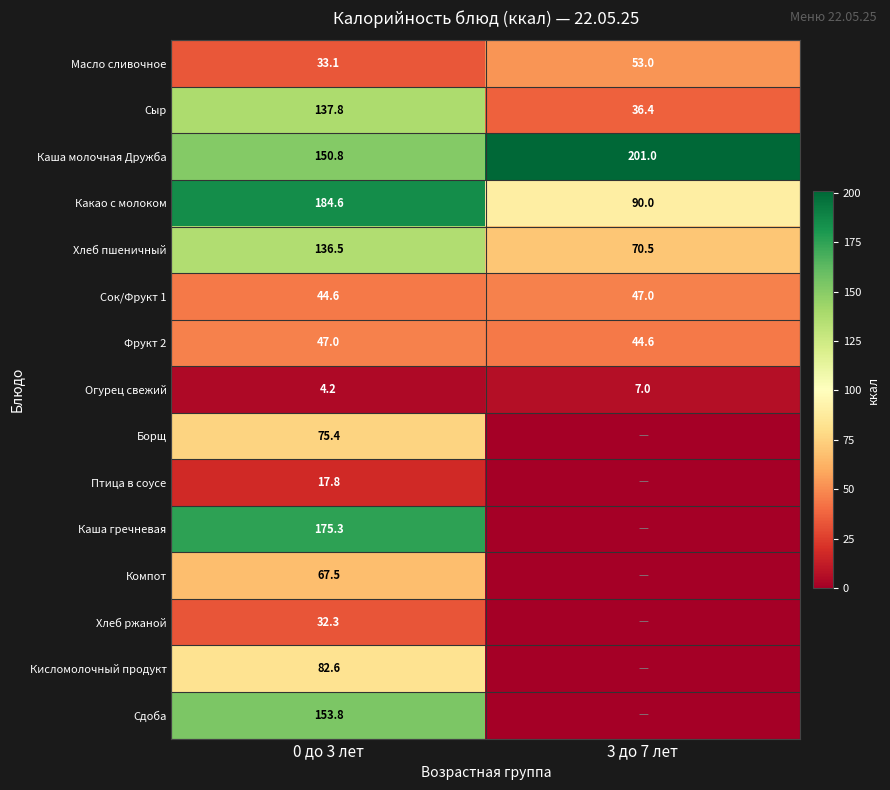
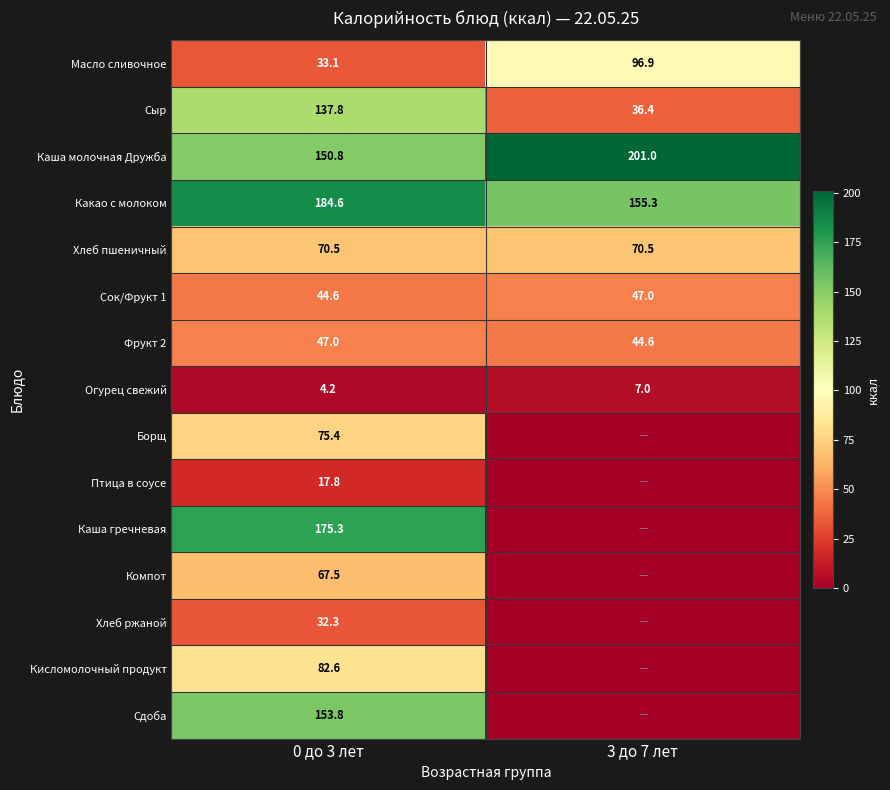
Масло сливочное, 3 до 7 лет: 53.0 -> 96.9
Какао с молоком, 3 до 7 лет: 90.0 -> 155.3
Хлеб пшеничный, 0 до 3 лет: 136.5 -> 70.5
